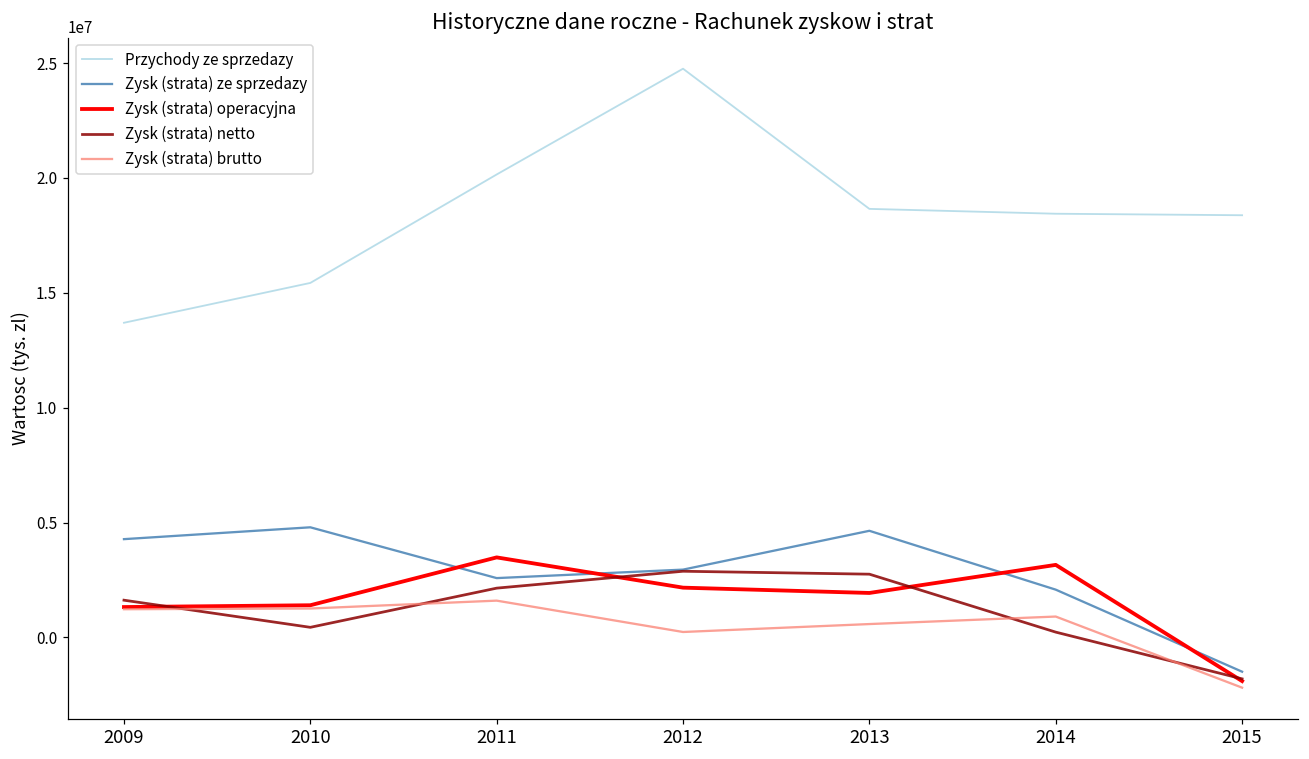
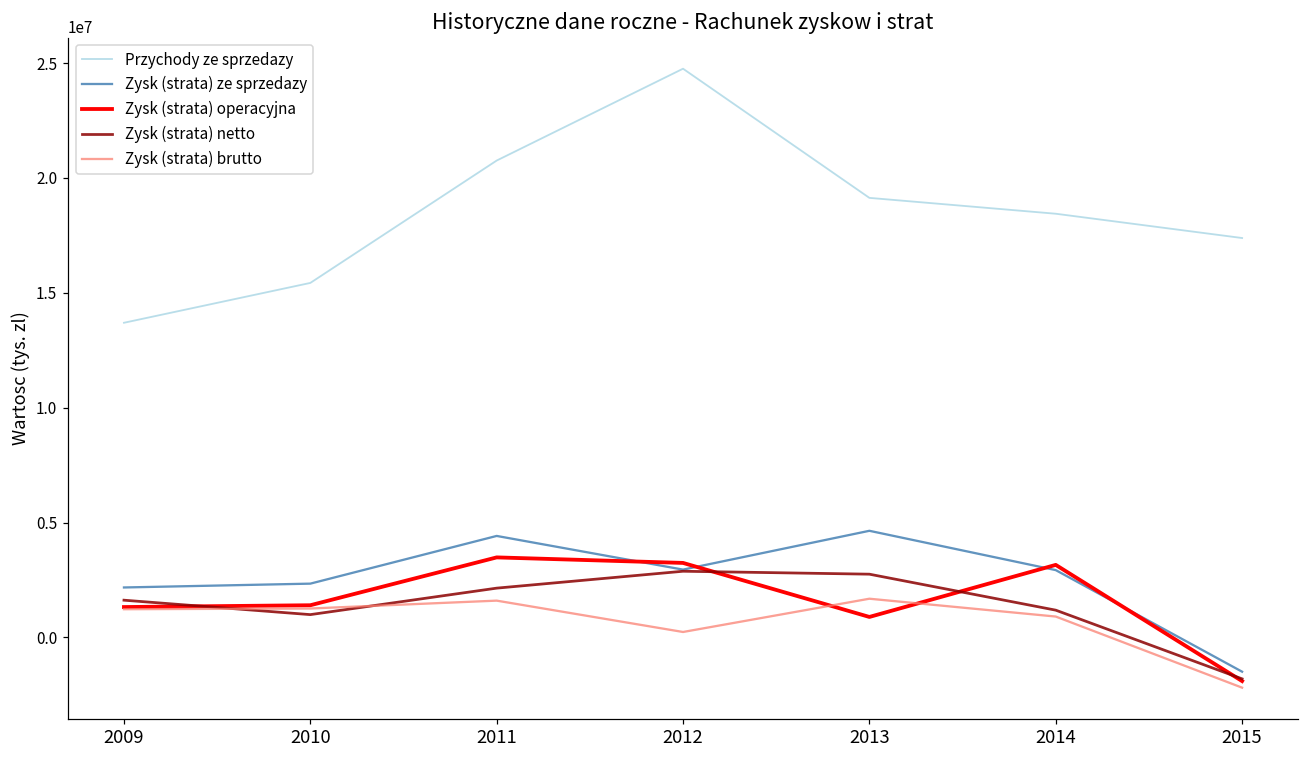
Zysk (strata) ze sprzedazy, 2009: 4300000 -> 2200000
Zysk (strata) ze sprzedazy, 2010: 4800000 -> 2300000
Zysk (strata) netto, 2010: 400000 -> 1000000
Przychody ze sprzedazy, 2011: 20100000 -> 20800000
Zysk (strata) ze sprzedazy, 2011: 2600000 -> 4400000
Zysk (strata) operacyjna, 2012: 2200000 -> 3200000
Przychody ze sprzedazy, 2013: 18700000 -> 19100000
Zysk (strata) operacyjna, 2013: 1900000 -> 900000
Zysk (strata) brutto, 2013: 600000 -> 1700000
Zysk (strata) ze sprzedazy, 2014: 2100000 -> 2900000
Zysk (strata) netto, 2014: 200000 -> 1200000
Przychody ze sprzedazy, 2015: 18400000 -> 17400000
